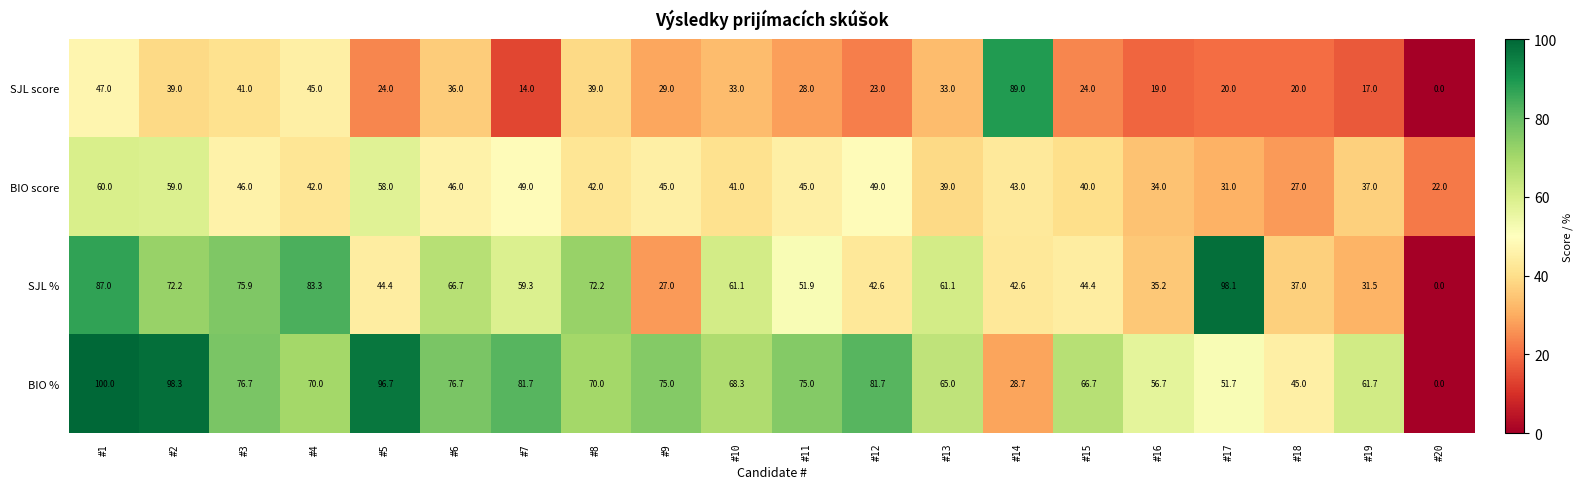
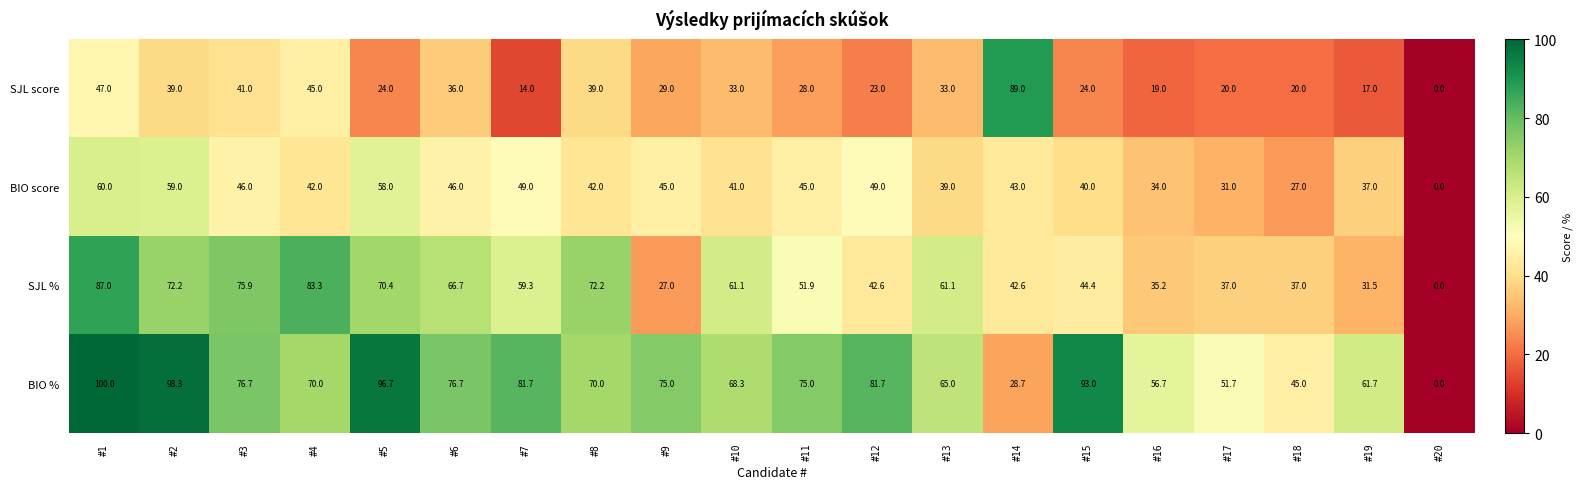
BIO score, #20: 22.0 -> 0.0
SJL %, #5: 44.4 -> 70.4
SJL %, #17: 98.1 -> 37.0
BIO %, #15: 66.7 -> 93.0
